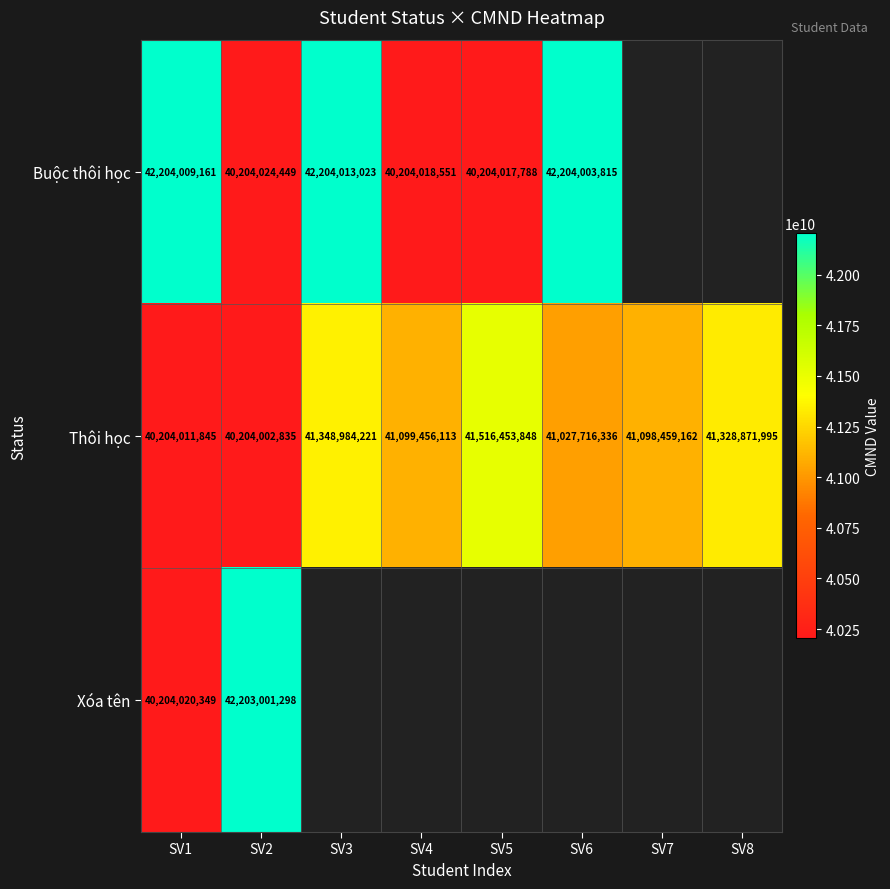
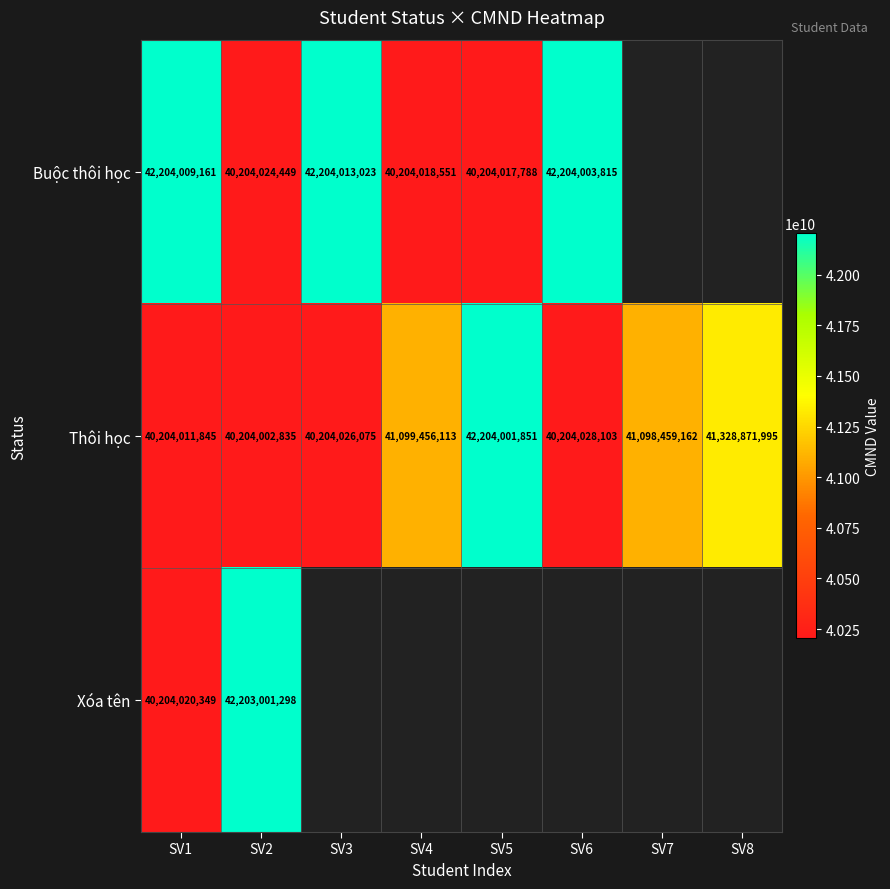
Thôi học, SV3: 41,348,984,221 -> 40,204,026,075
Thôi học, SV5: 41,516,453,848 -> 42,204,001,851
Thôi học, SV6: 41,027,716,336 -> 40,204,028,103
